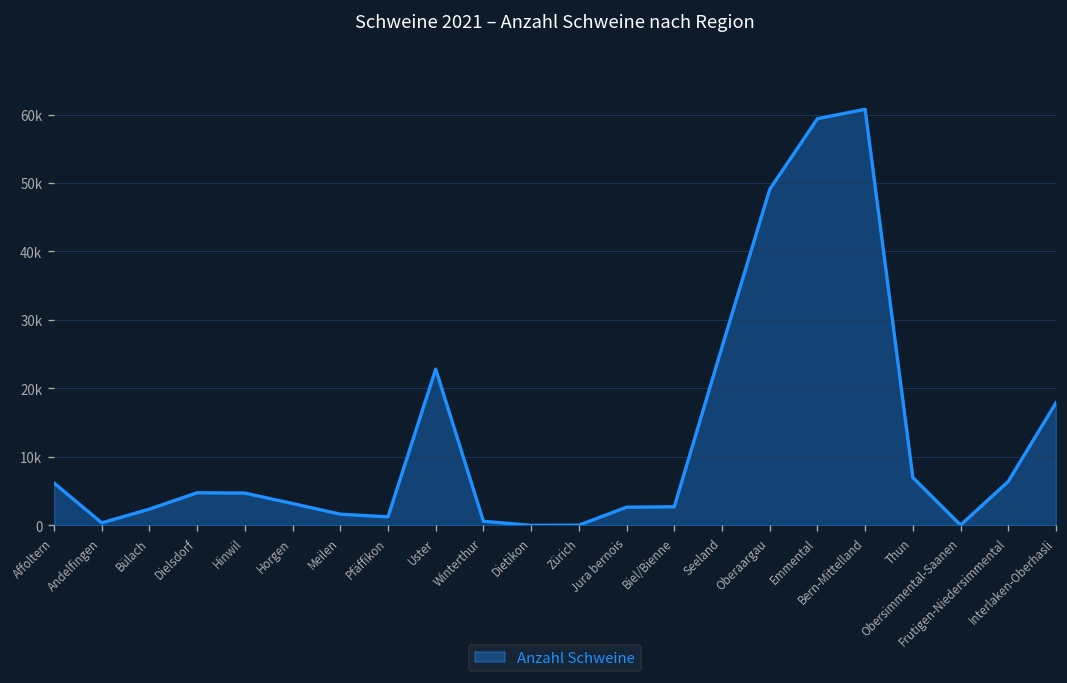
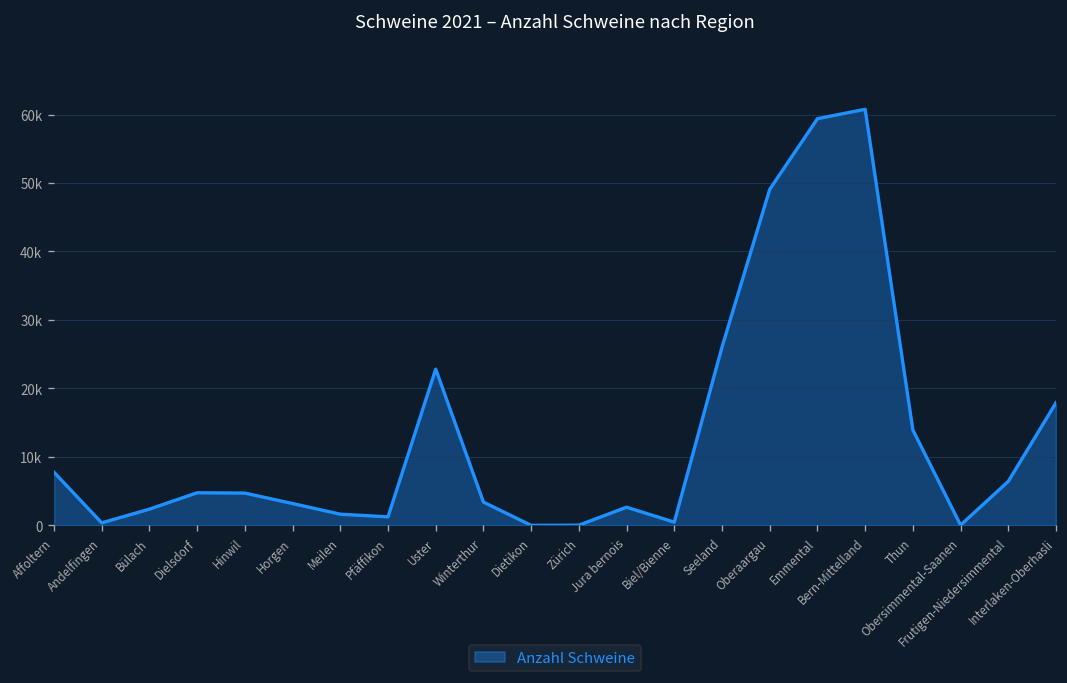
Affoltern: 6000 -> 8000
Winterthur: 1000 -> 3000
Biel/Bienne: 3000 -> 0
Thun: 7000 -> 14000
